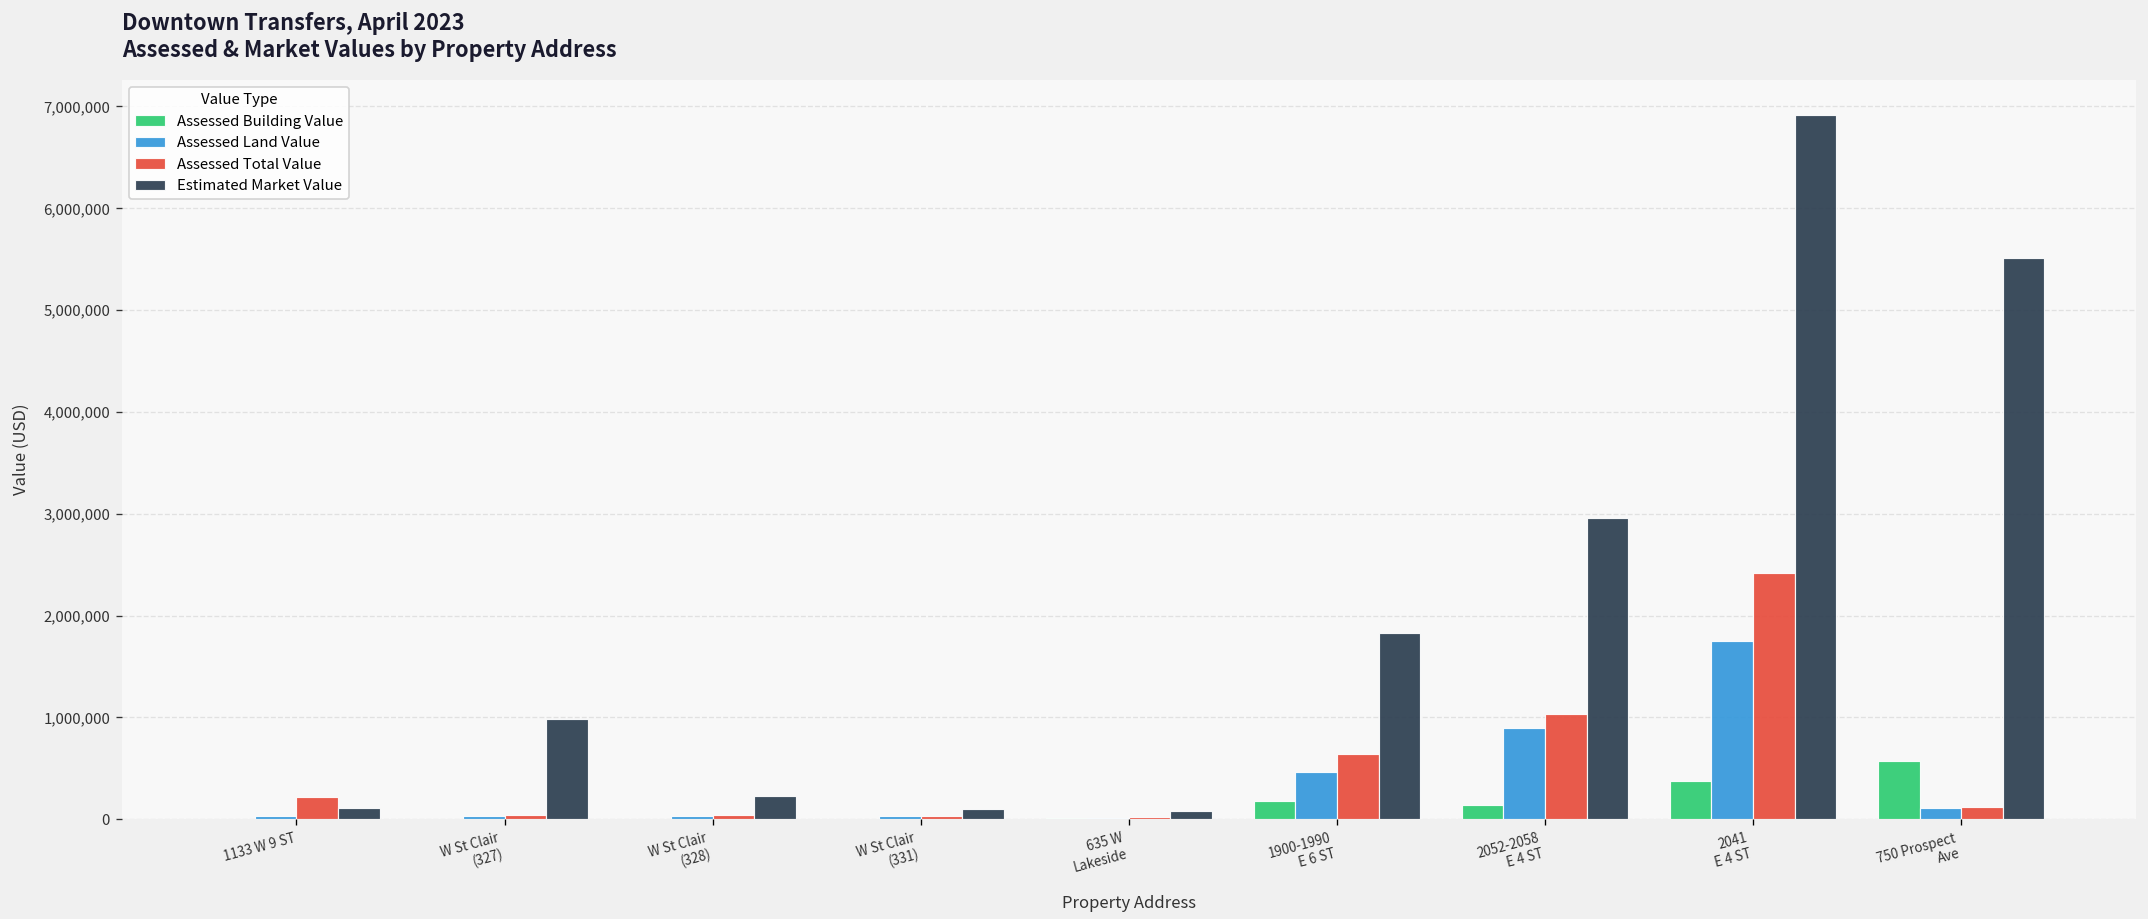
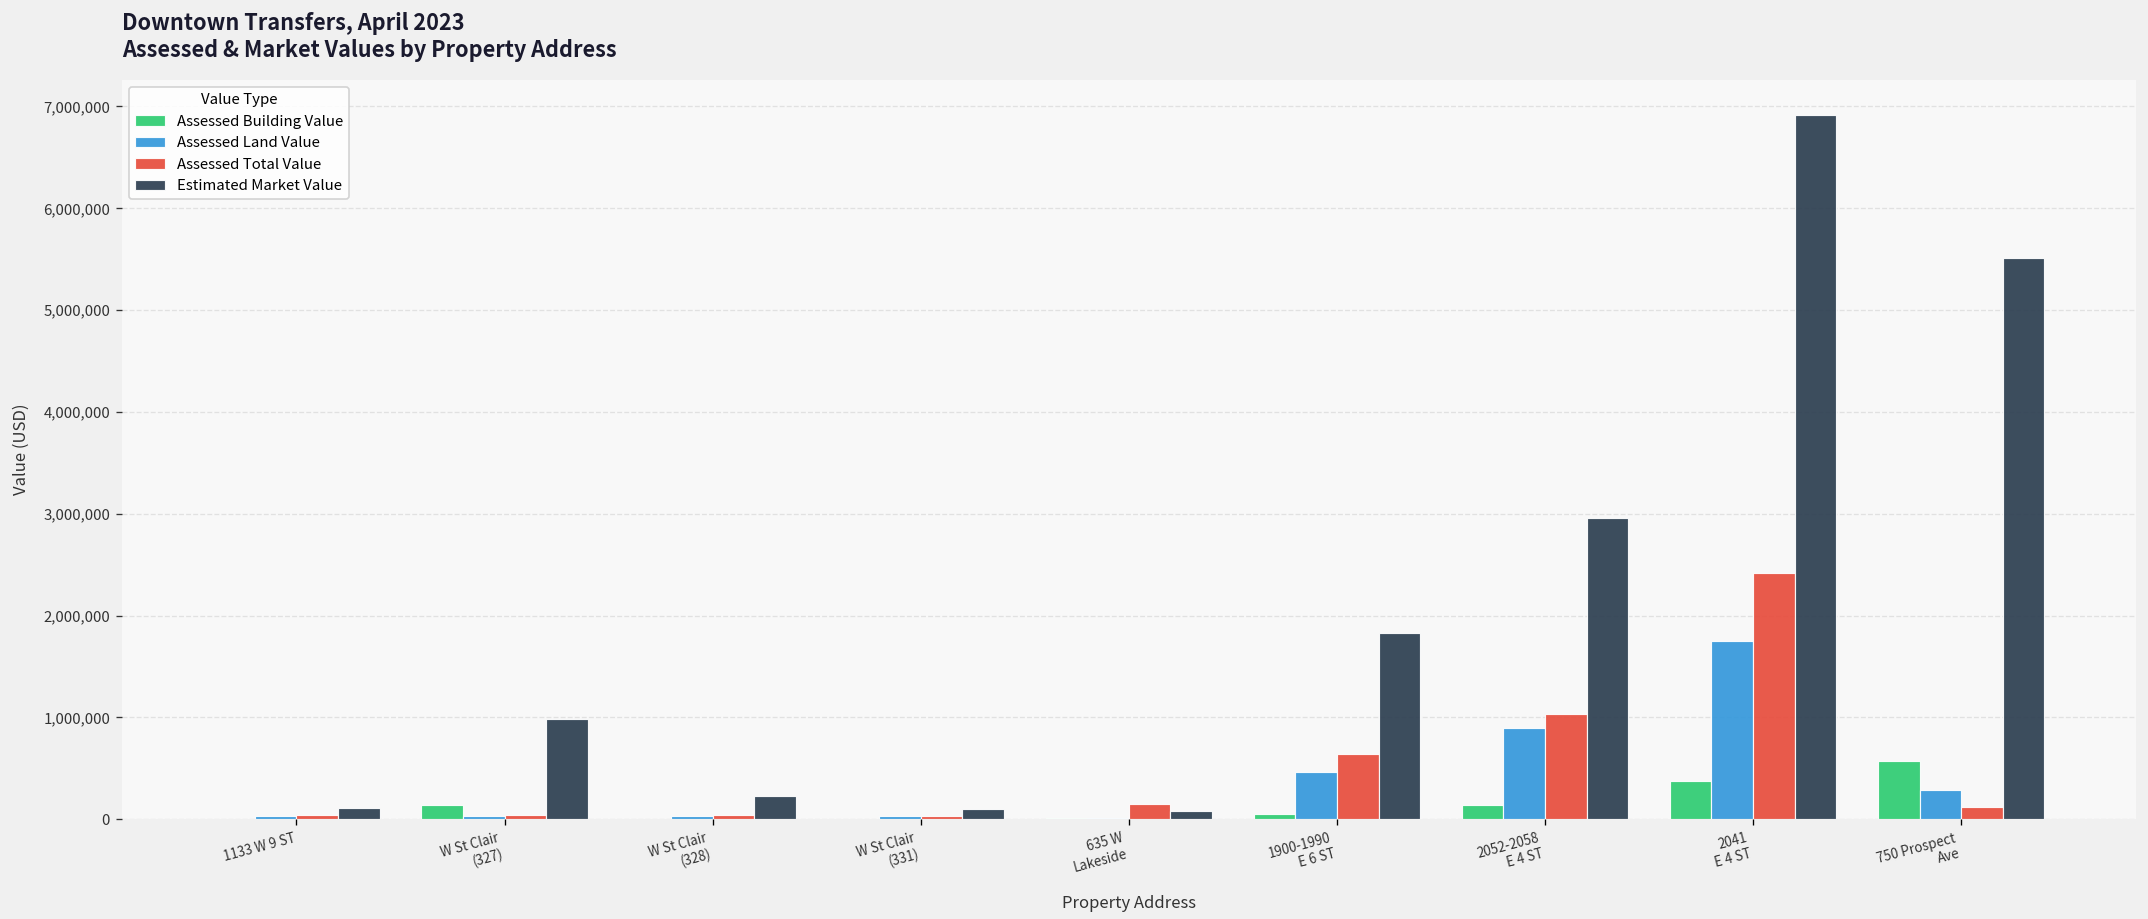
Assessed Total Value, 1133 W 9 ST: 200,000 -> 0
Assessed Building Value, W St Clair (327): 0 -> 100,000
Assessed Total Value, 635 W Lakeside: 0 -> 200,000
Assessed Building Value, 1900-1990 E 6 ST: 200,000 -> 100,000
Assessed Land Value, 750 Prospect Ave: 100,000 -> 300,000
